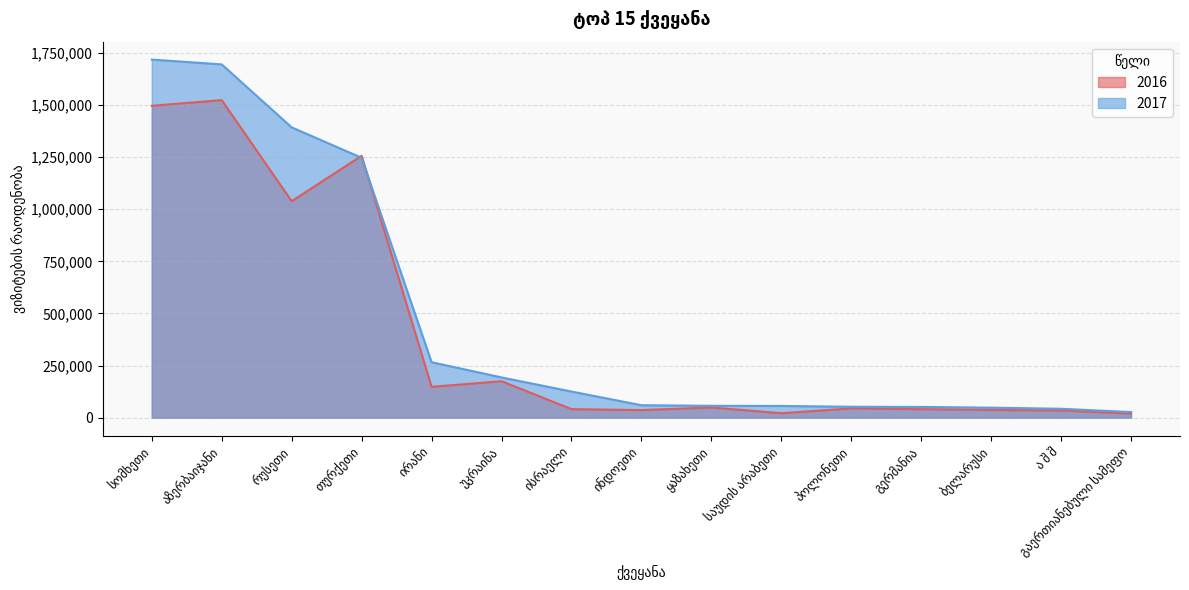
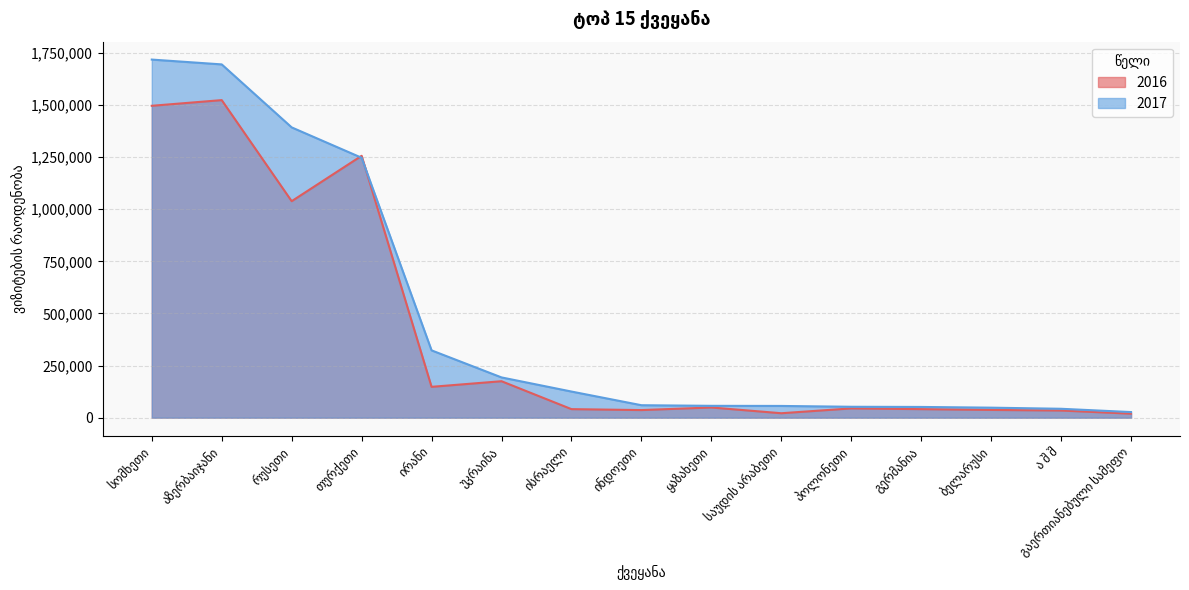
2017, ირანი: 270,000 -> 320,000
